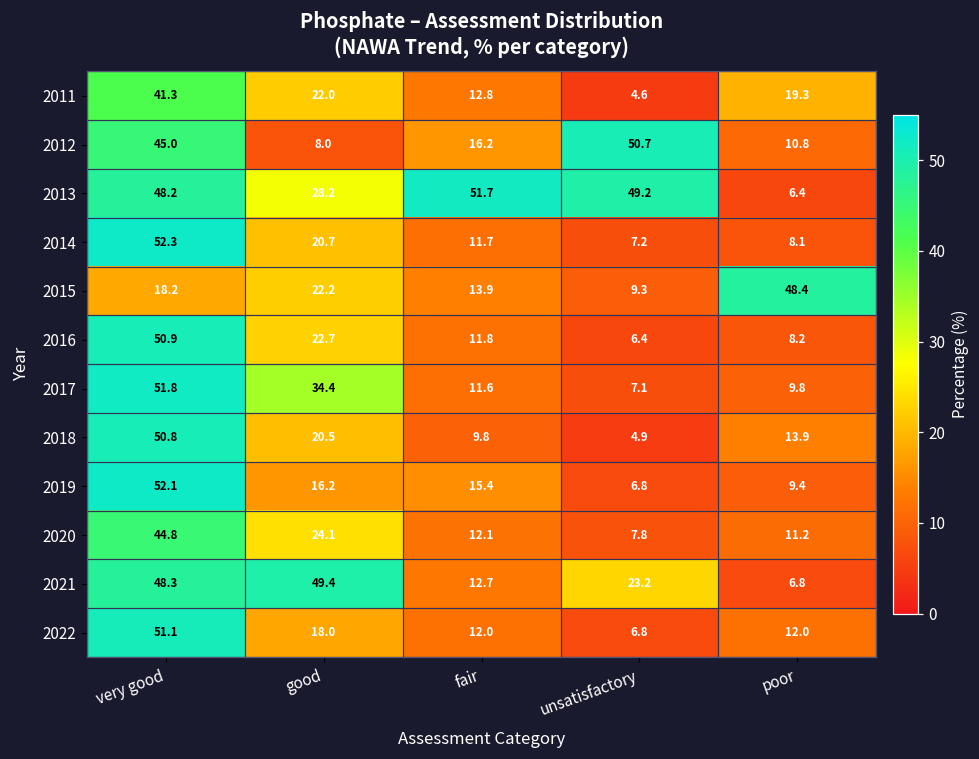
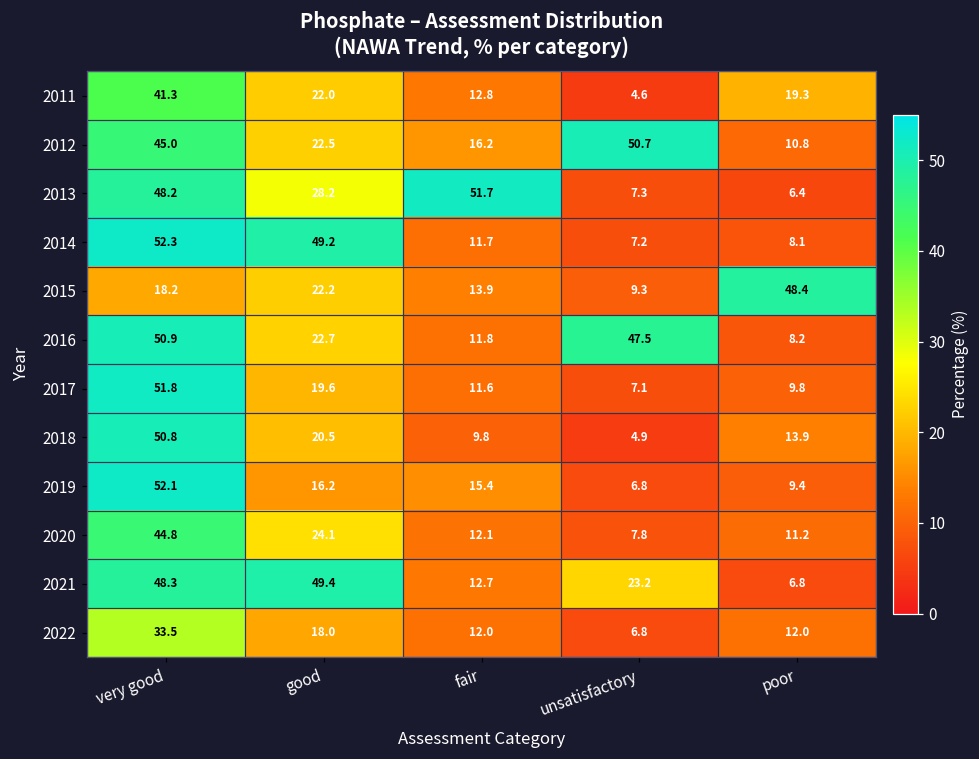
2012, good: 8.0 -> 22.5
2013, unsatisfactory: 49.2 -> 7.3
2014, good: 20.7 -> 49.2
2016, unsatisfactory: 6.4 -> 47.5
2017, good: 34.4 -> 19.6
2022, very good: 51.1 -> 33.5
